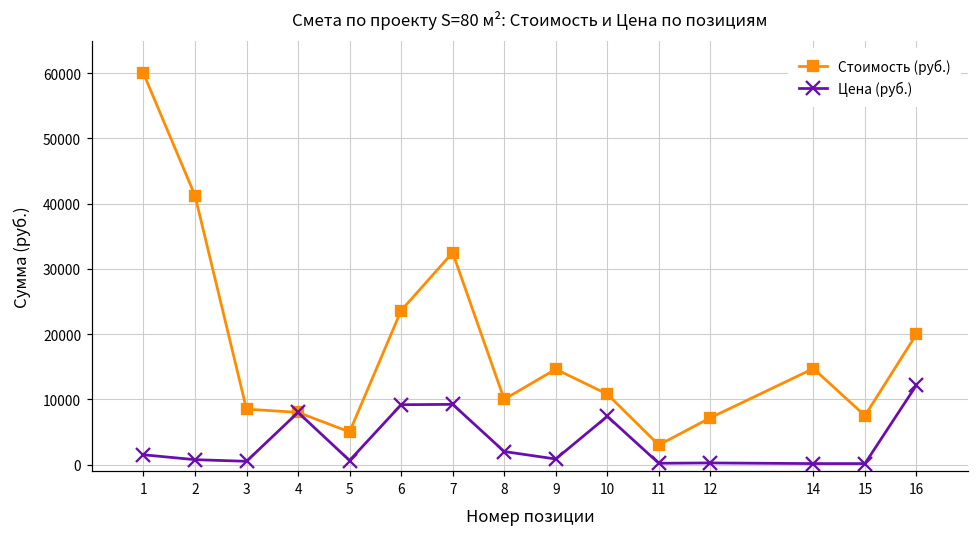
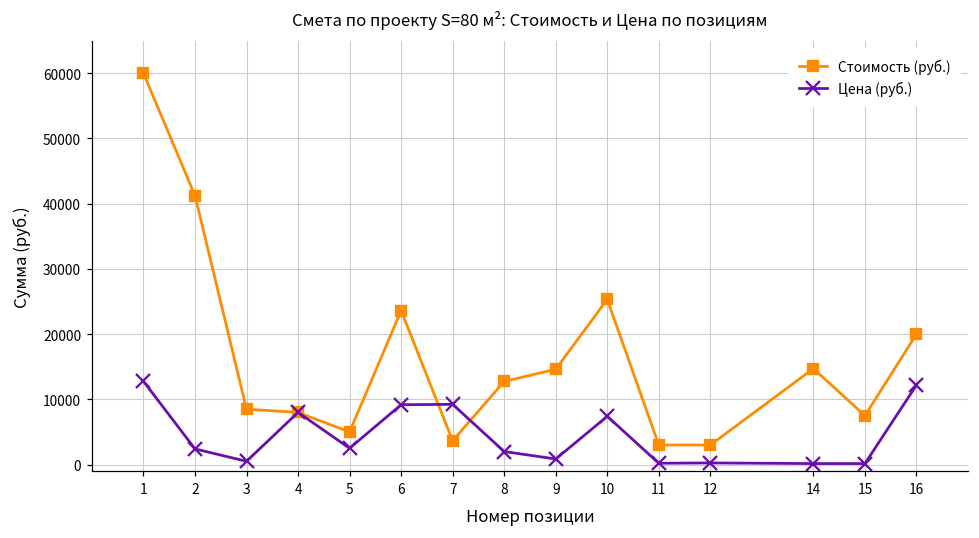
Цена (руб.), 1: 2000 -> 13000
Цена (руб.), 2: 1000 -> 2000
Цена (руб.), 5: 1000 -> 3000
Стоимость (руб.), 7: 33000 -> 4000
Стоимость (руб.), 8: 10000 -> 13000
Стоимость (руб.), 10: 11000 -> 25000
Стоимость (руб.), 12: 7000 -> 3000
